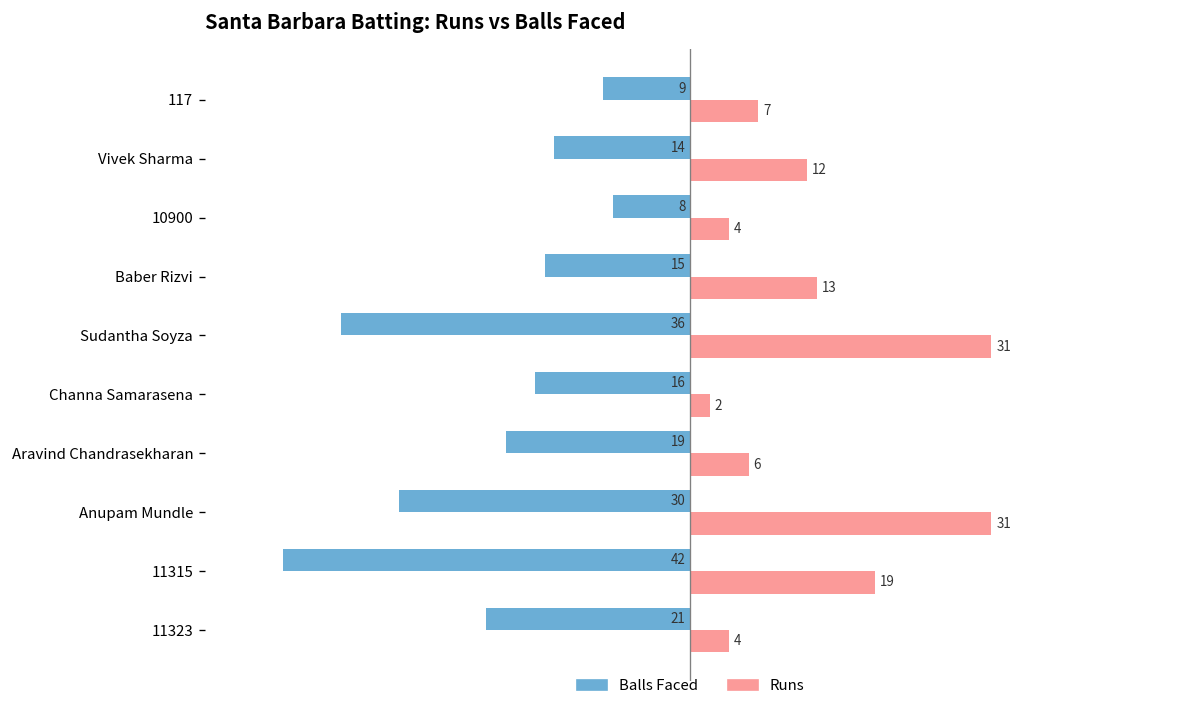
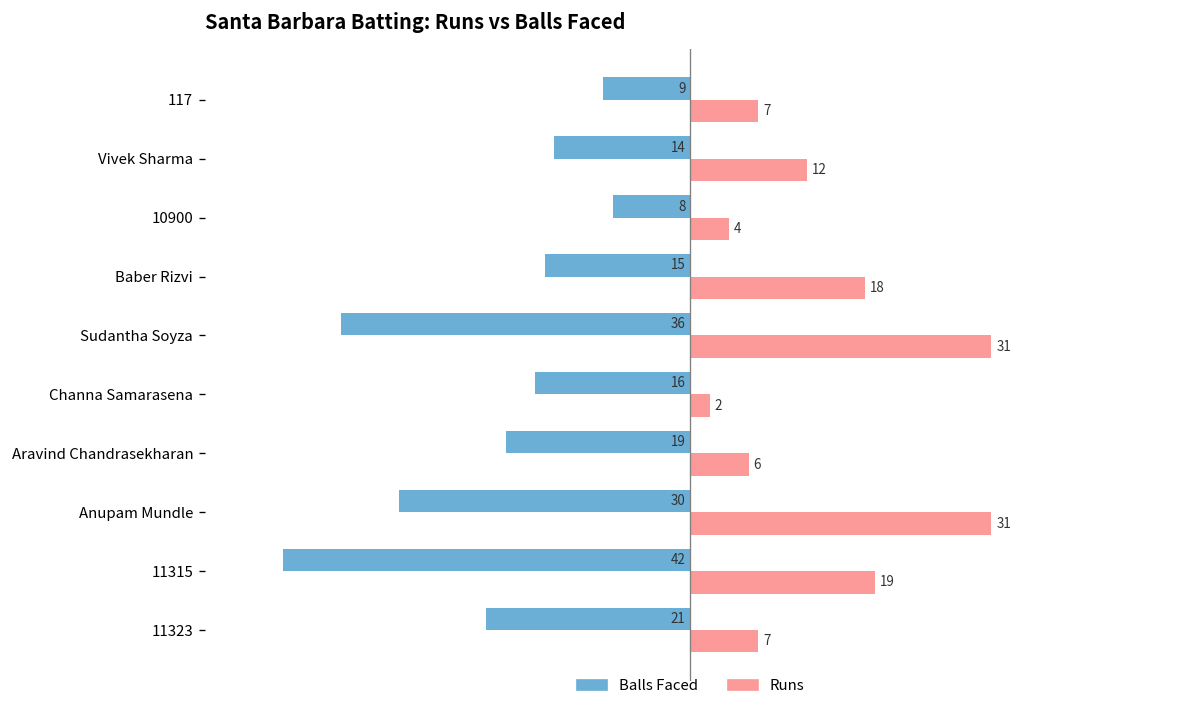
Runs, Baber Rizvi: 13 -> 18
Runs, 11323: 4 -> 7
